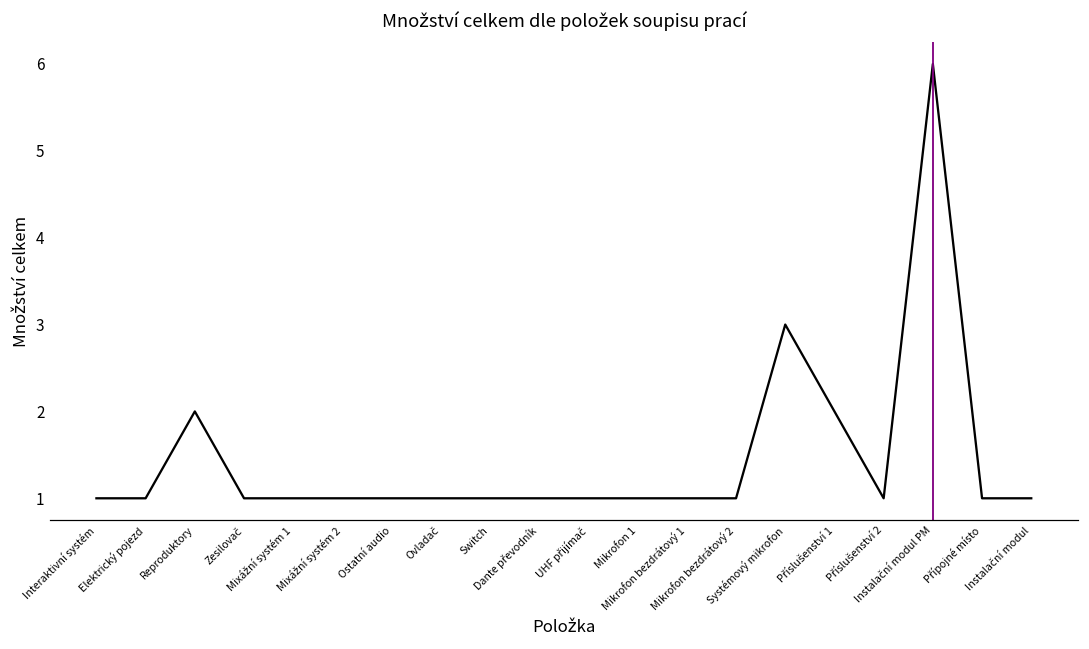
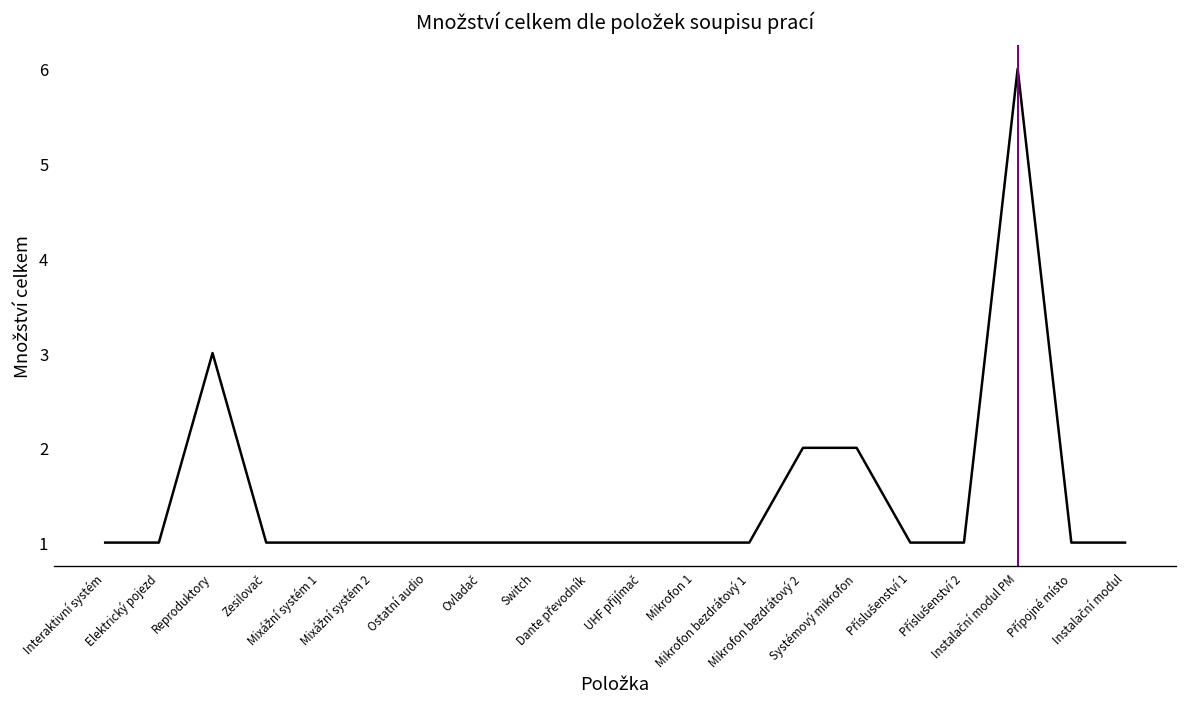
Reproduktory: 2 -> 3
Mikrofon bezdrátový 2: 1 -> 2
Systémový mikrofon: 3 -> 2
Příslušenství 1: 2 -> 1
